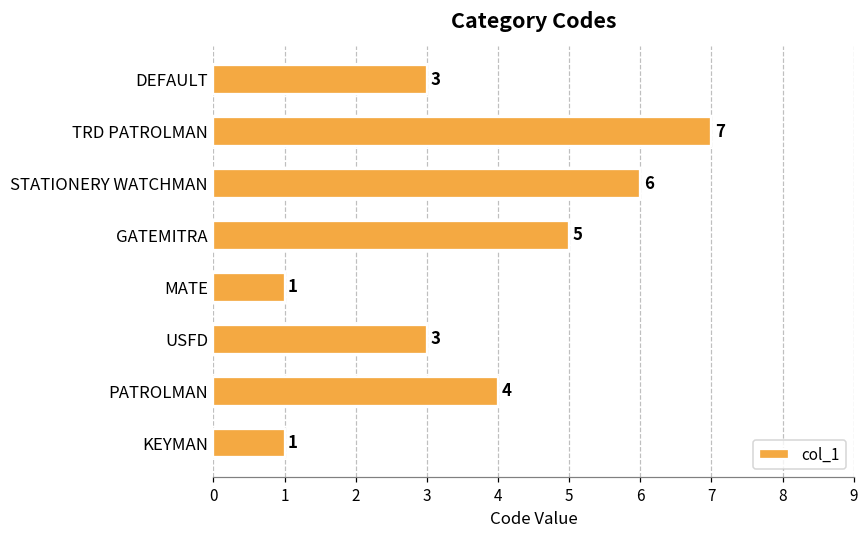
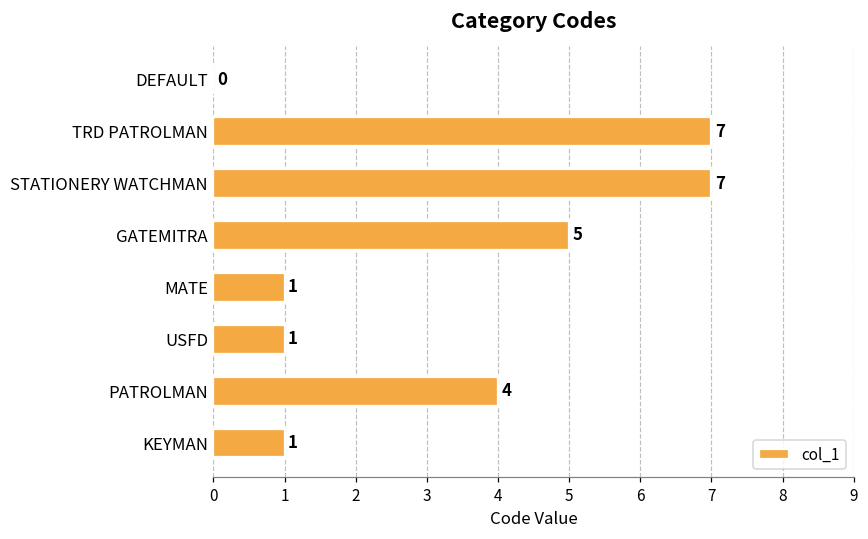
DEFAULT: 3 -> 0
STATIONERY WATCHMAN: 6 -> 7
USFD: 3 -> 1
